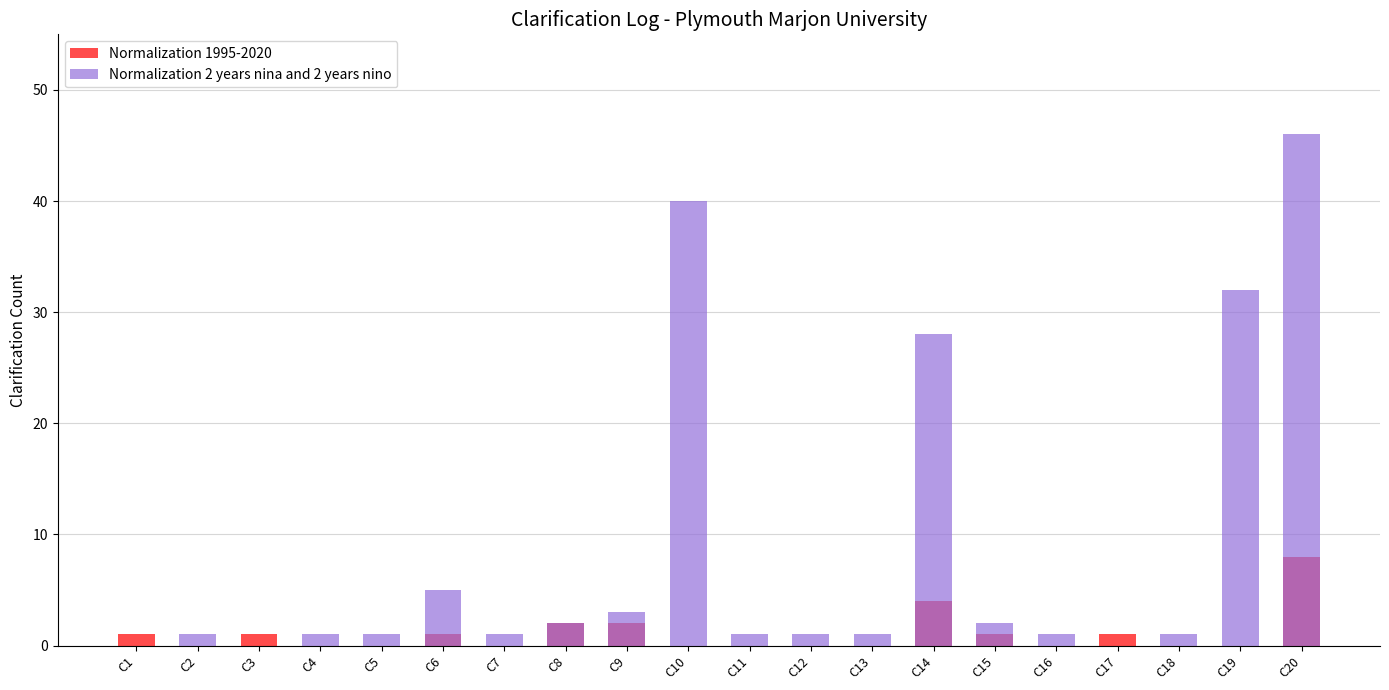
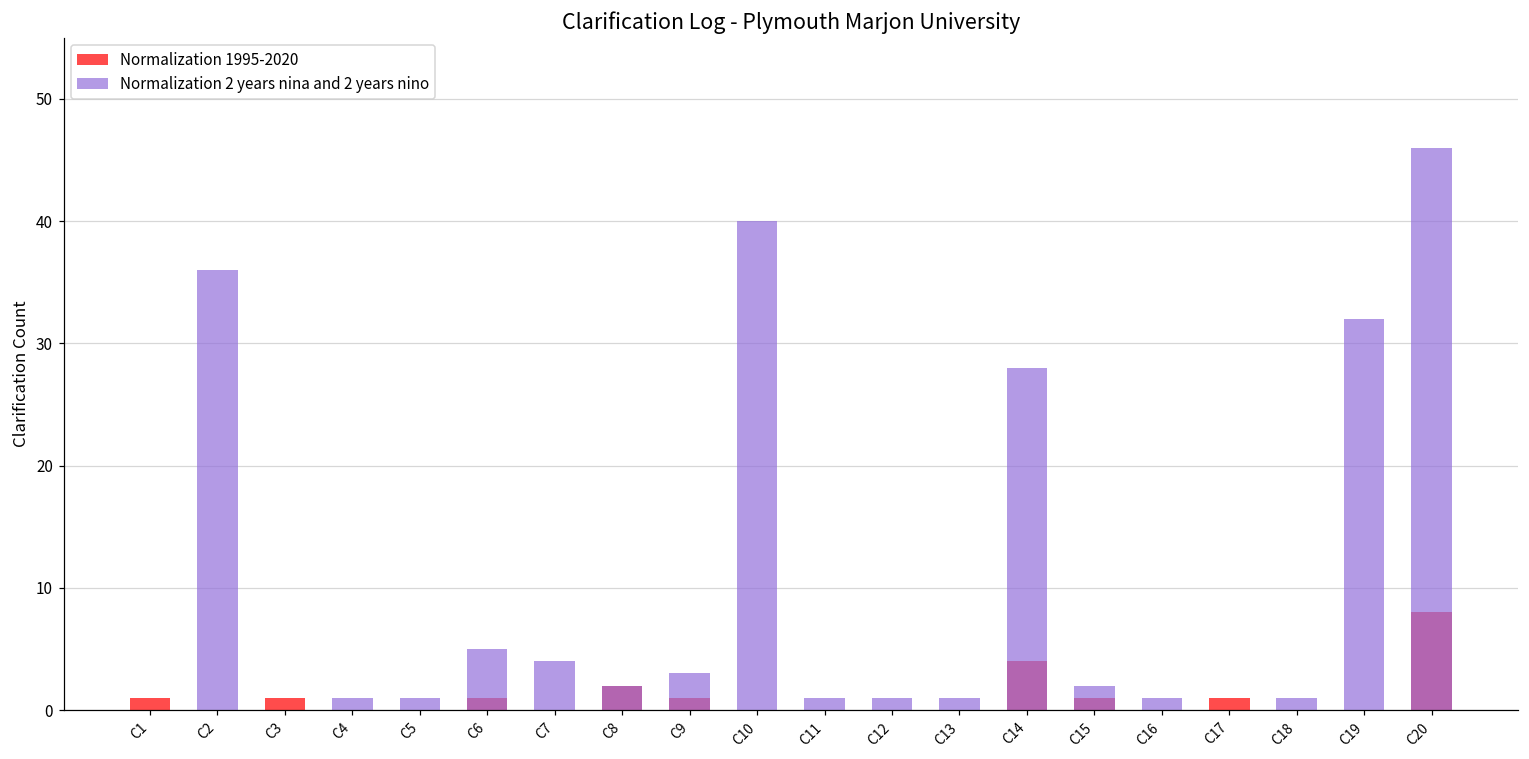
Normalization 2 years nina and 2 years nino, C2: 1 -> 36
Normalization 2 years nina and 2 years nino, C7: 1 -> 4
Normalization 1995-2020, C9: 2 -> 1
